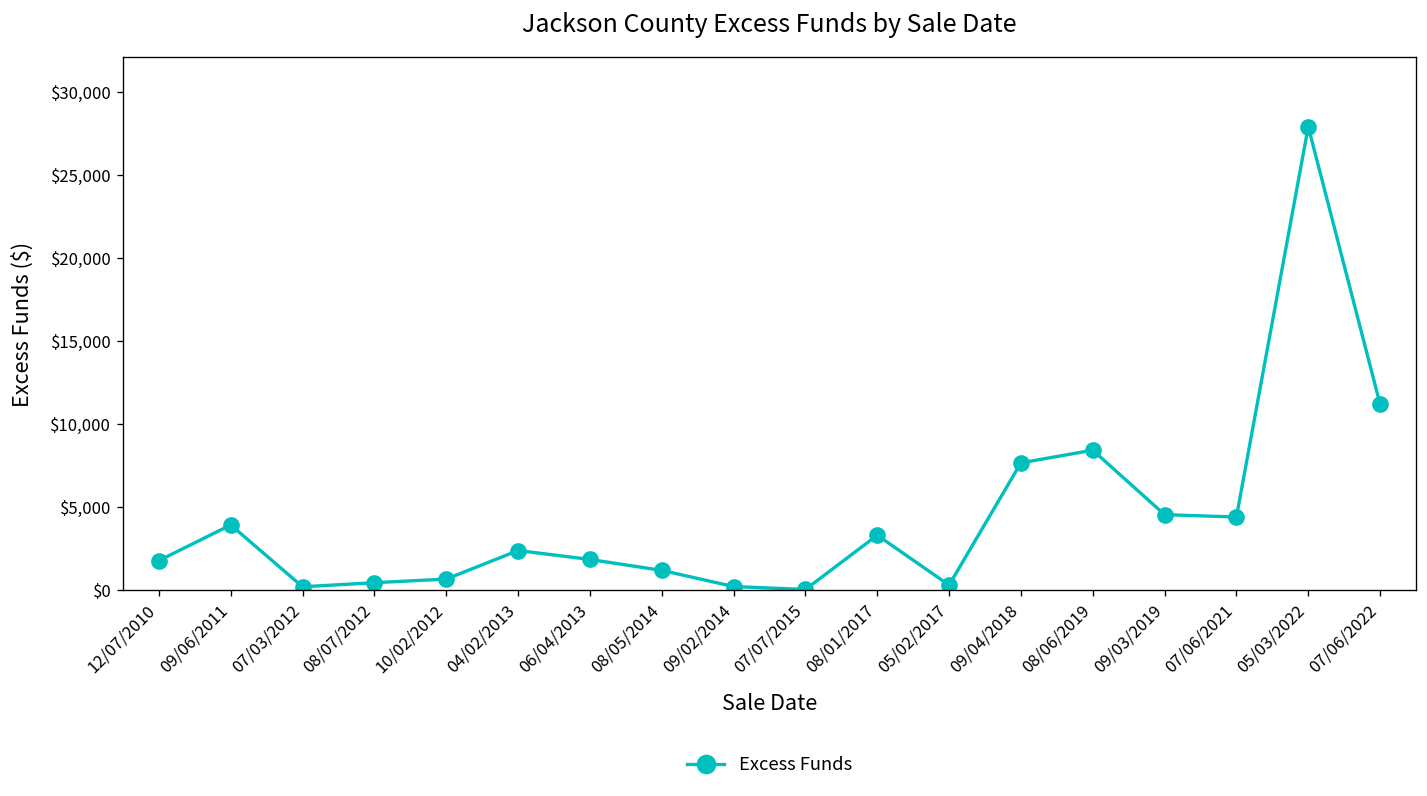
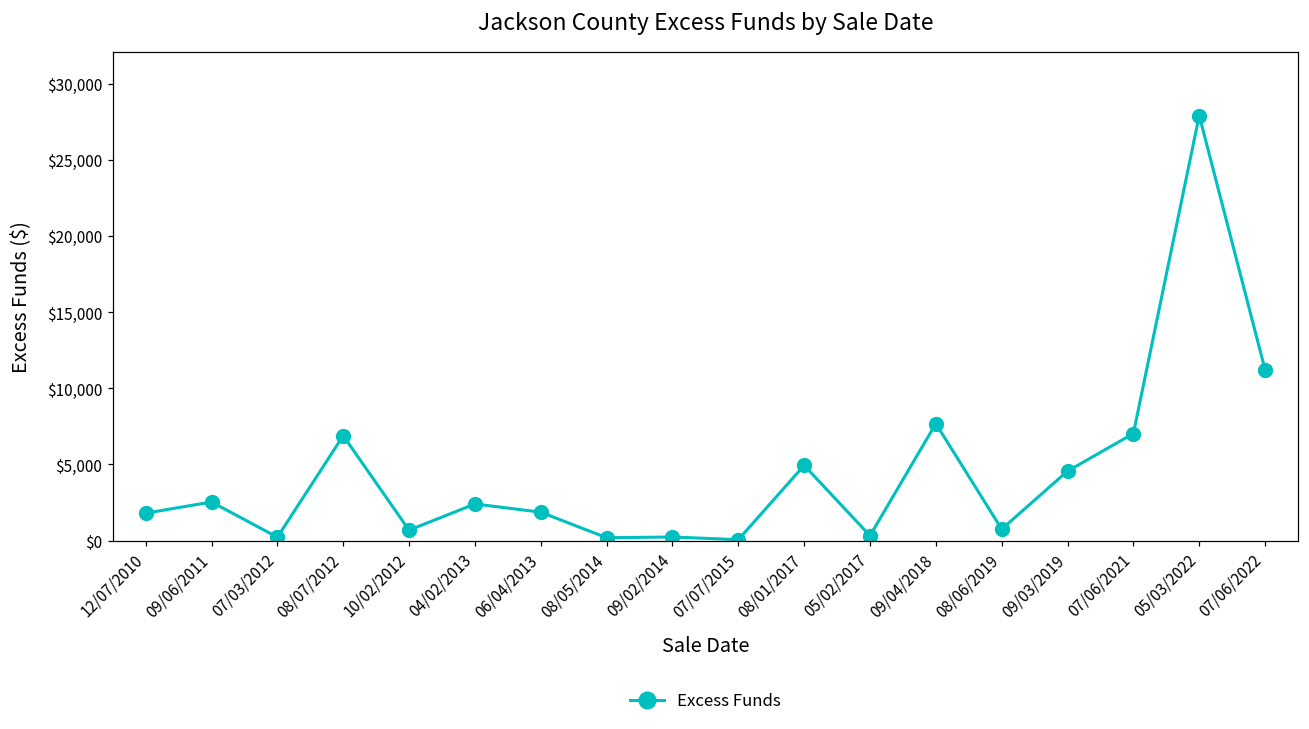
09/06/2011: $3,900 -> $2,500
08/07/2012: $500 -> $6,900
08/05/2014: $1,200 -> $200
08/01/2017: $3,300 -> $4,900
08/06/2019: $8,400 -> $800
07/06/2021: $4,400 -> $7,000
